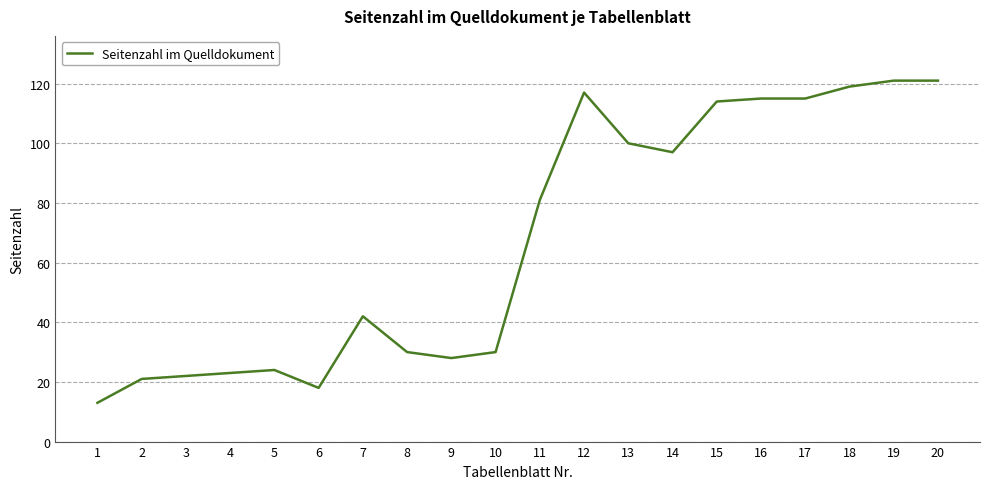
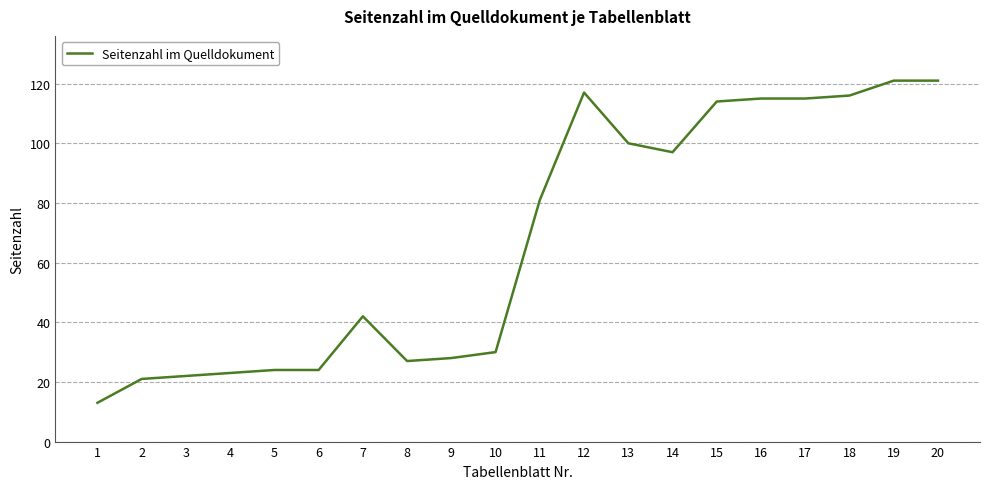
6: 18 -> 24
8: 30 -> 27
18: 119 -> 116
